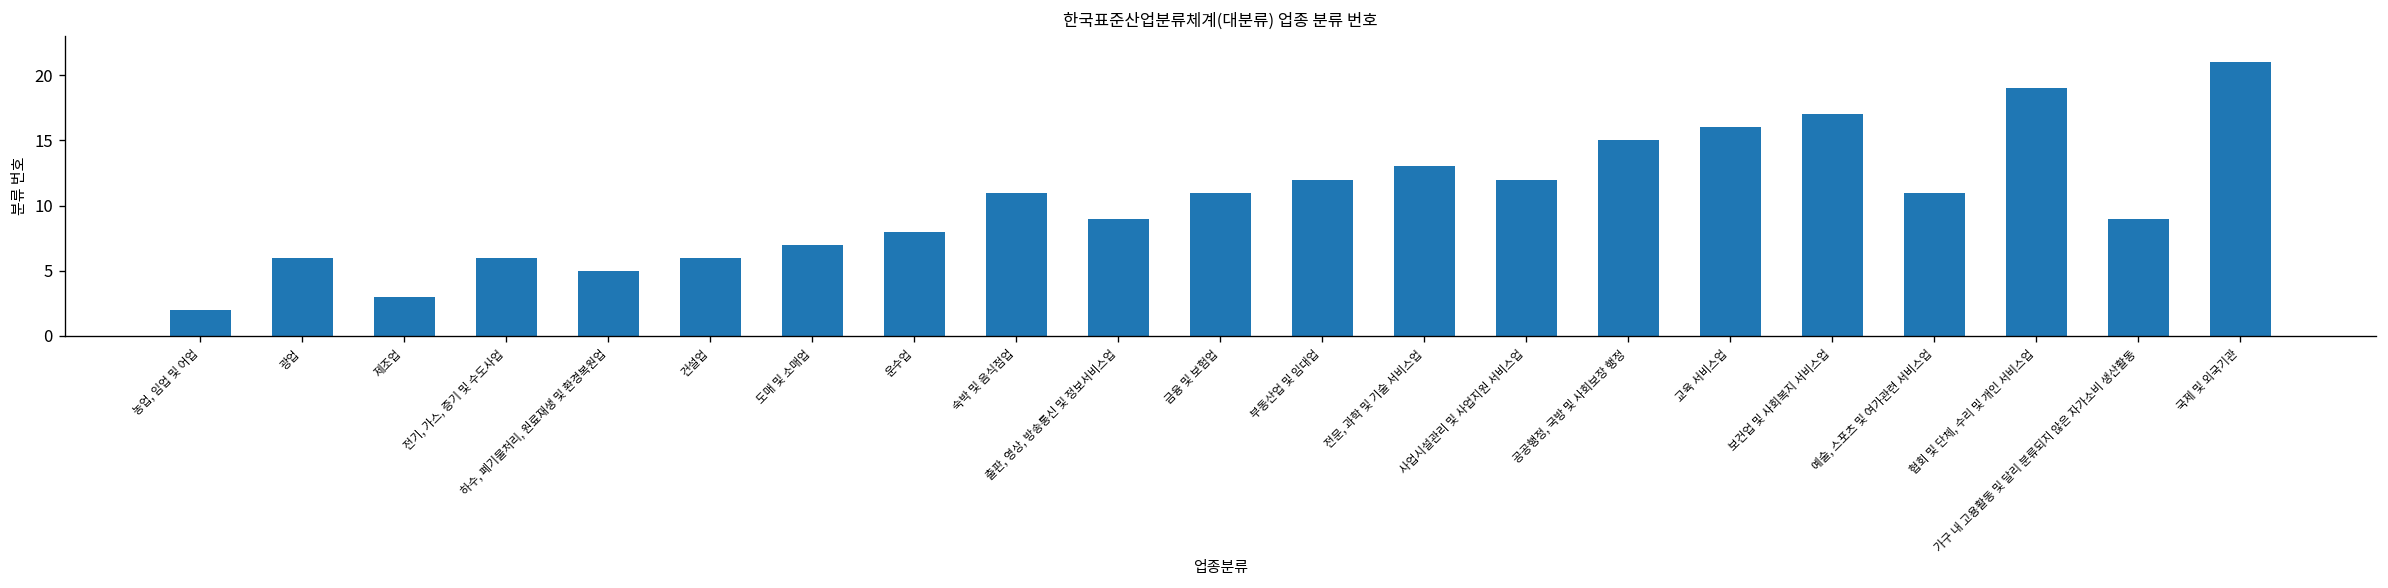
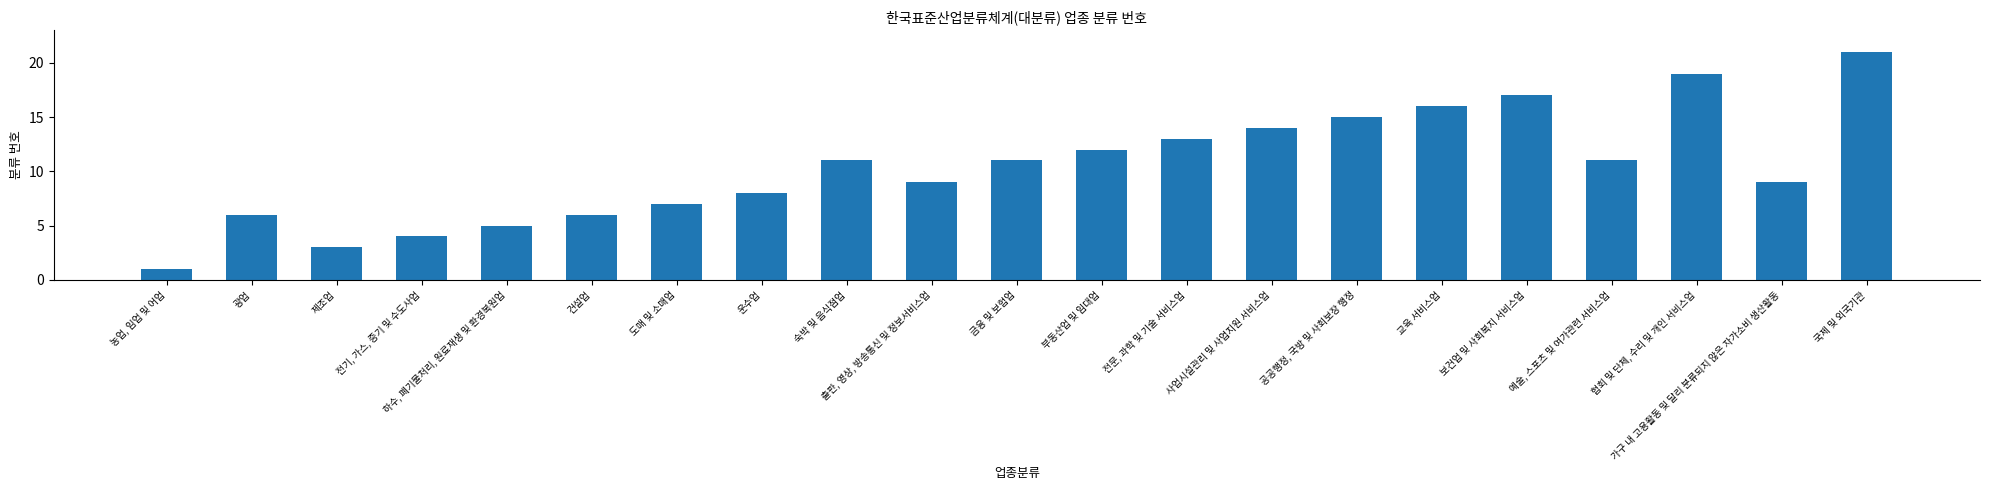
농업, 임업 및 어업: 2 -> 1
전기, 가스, 증기 및 수도사업: 6 -> 4
사업시설관리 및 사업지원 서비스업: 12 -> 14
